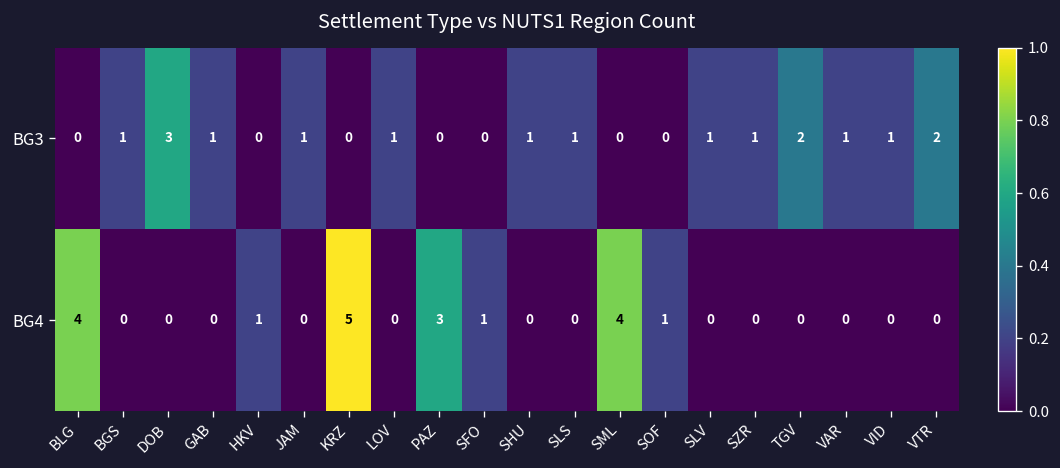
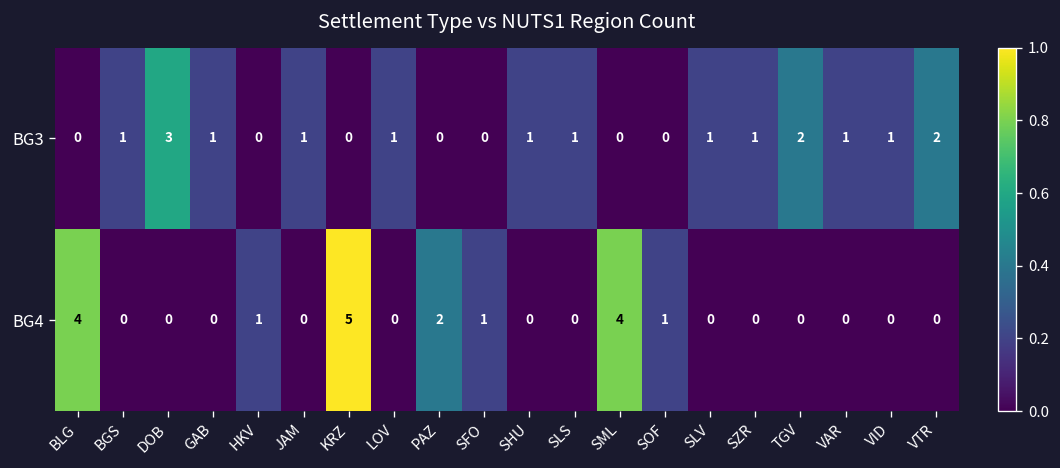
BG4, PAZ: 3 -> 2
